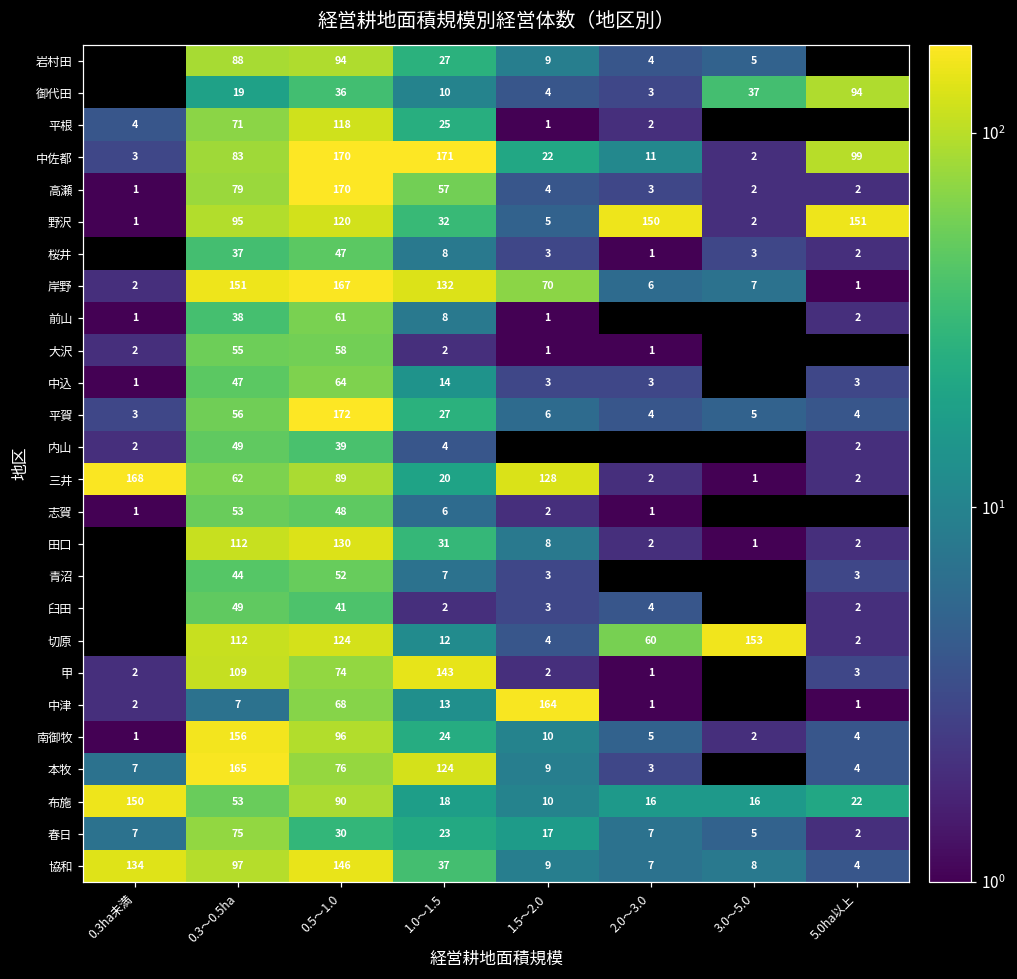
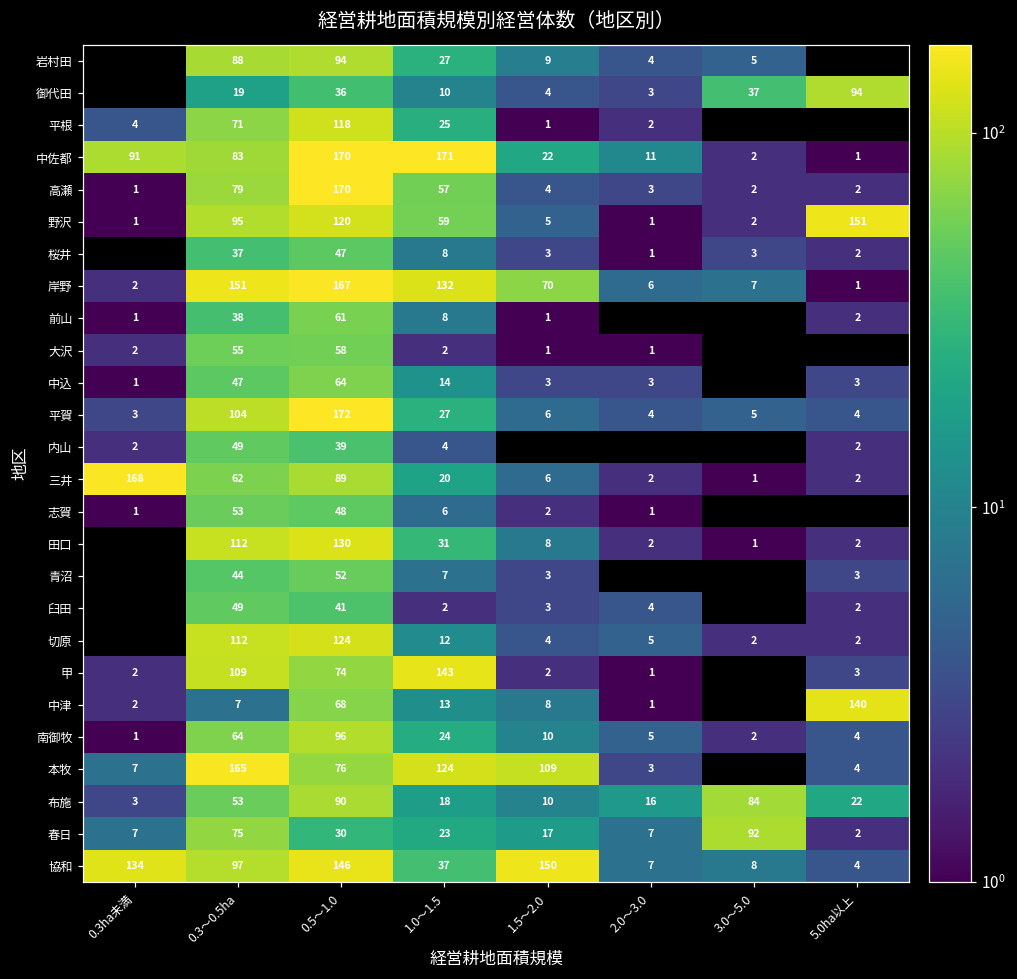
中佐都, 0.3ha未満: 3 -> 91
中佐都, 5.0ha以上: 99 -> 1
野沢, 1.0～1.5: 32 -> 59
野沢, 2.0～3.0: 150 -> 1
平賀, 0.3～0.5ha: 56 -> 104
三井, 1.5～2.0: 128 -> 6
切原, 2.0～3.0: 60 -> 5
切原, 3.0～5.0: 153 -> 2
中津, 1.5～2.0: 164 -> 8
中津, 5.0ha以上: 1 -> 140
南御牧, 0.3～0.5ha: 156 -> 64
本牧, 1.5～2.0: 9 -> 109
布施, 0.3ha未満: 150 -> 3
布施, 3.0～5.0: 16 -> 84
春日, 3.0～5.0: 5 -> 92
協和, 1.5～2.0: 9 -> 150
